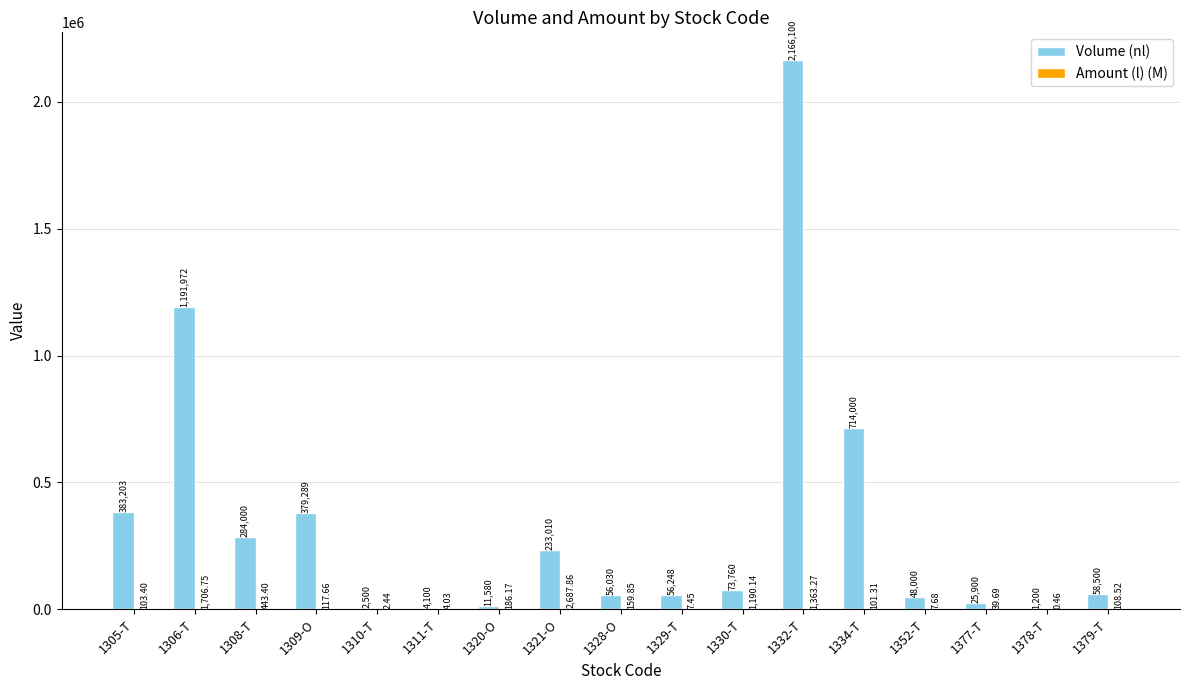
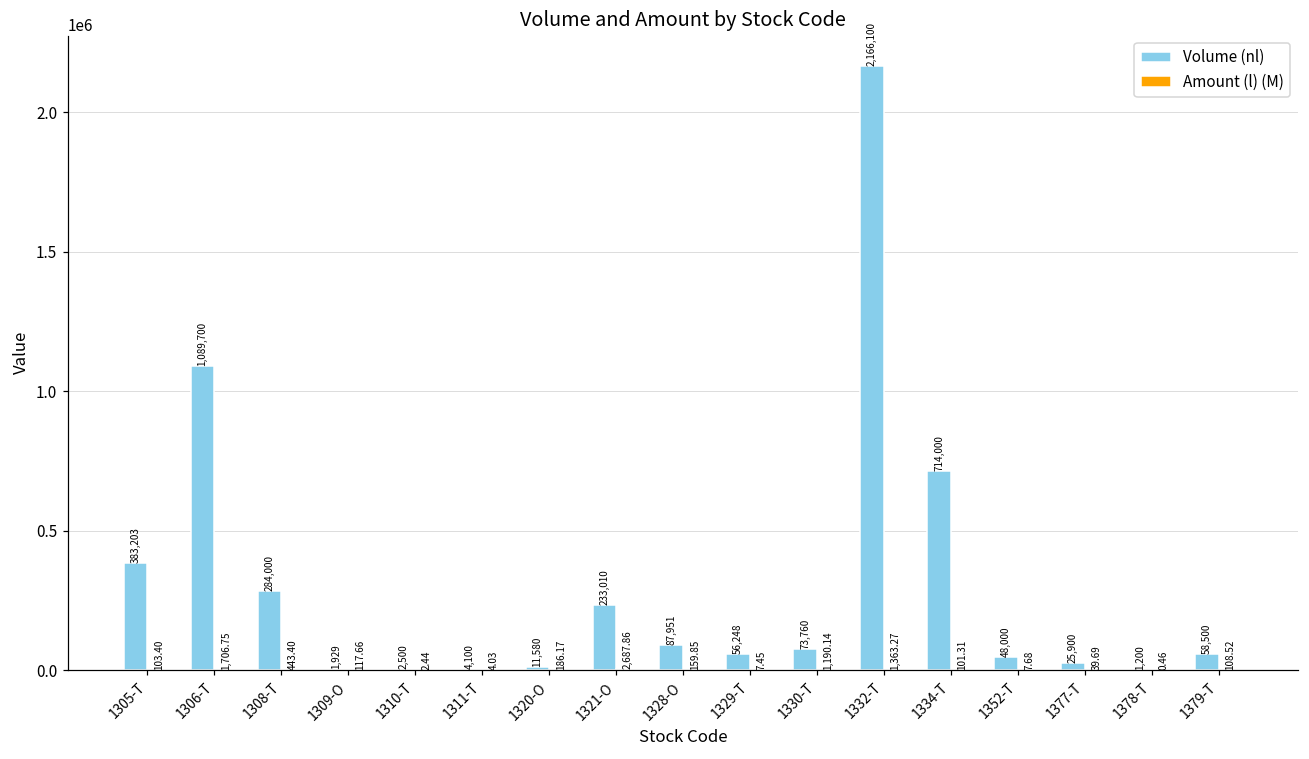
Volume (nl), 1306-T: 1,191,972 -> 1,089,700
Volume (nl), 1309-O: 379,289 -> 1,929
Volume (nl), 1328-O: 56,030 -> 87,951
